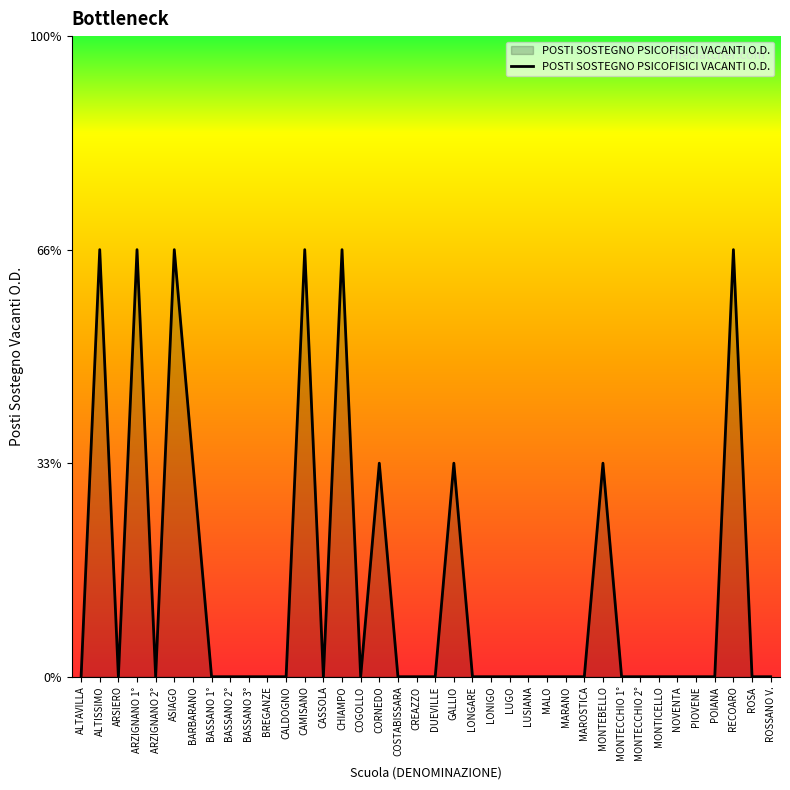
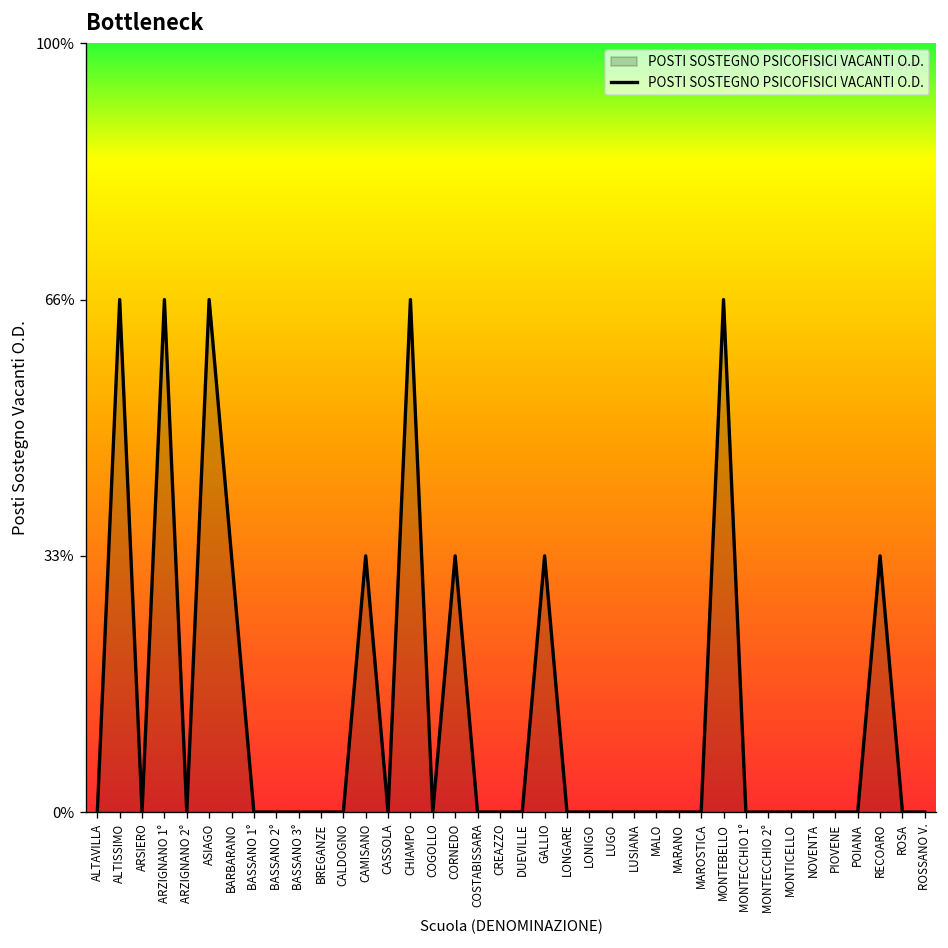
CAMISANO: 67% -> 33%
MONTEBELLO: 33% -> 67%
RECOARO: 67% -> 33%
